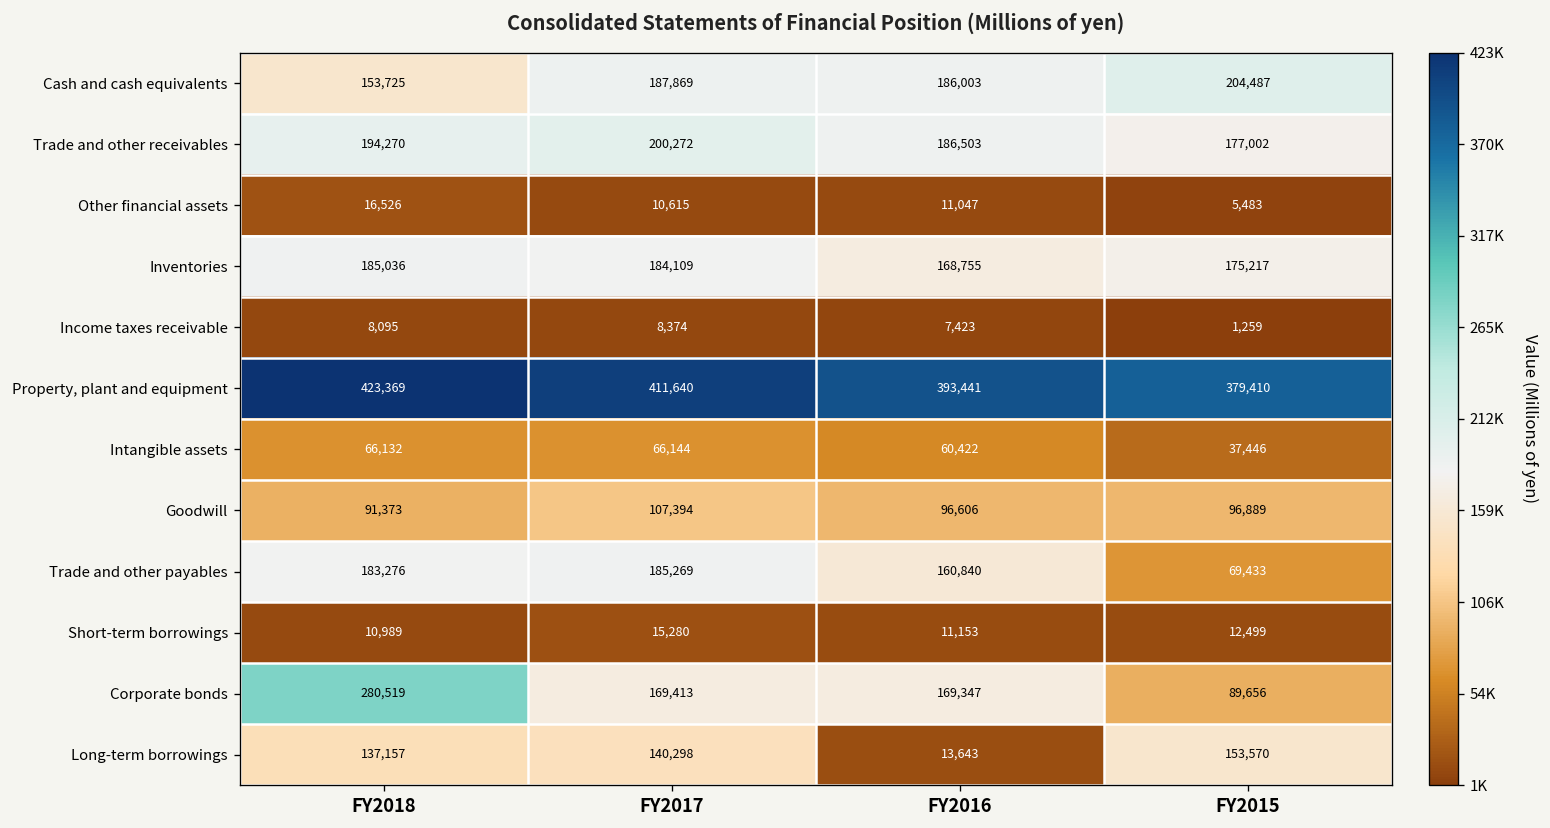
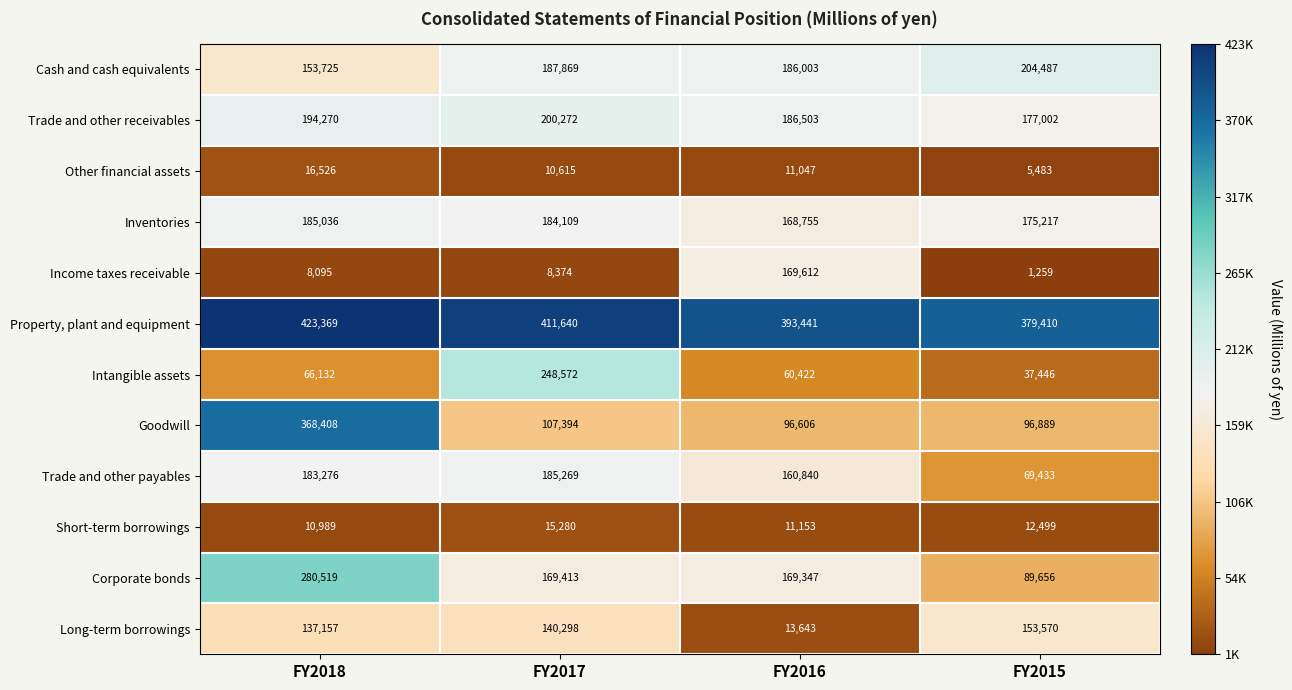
Income taxes receivable, FY2016: 7,423 -> 169,612
Intangible assets, FY2017: 66,144 -> 248,572
Goodwill, FY2018: 91,373 -> 368,408
